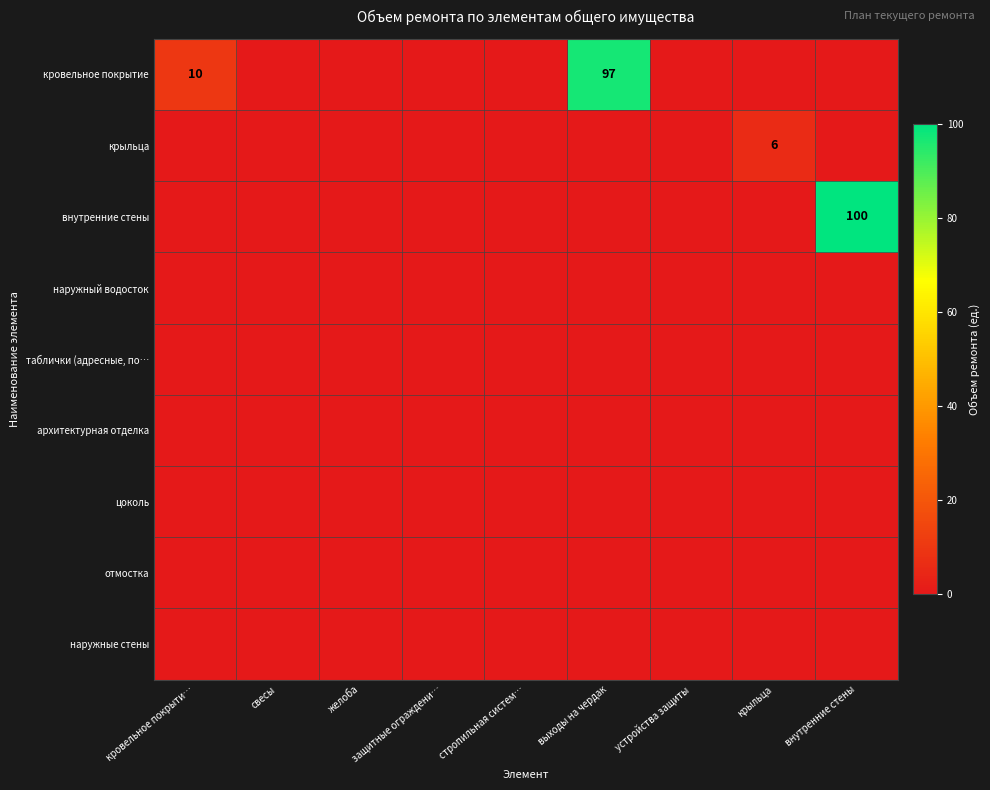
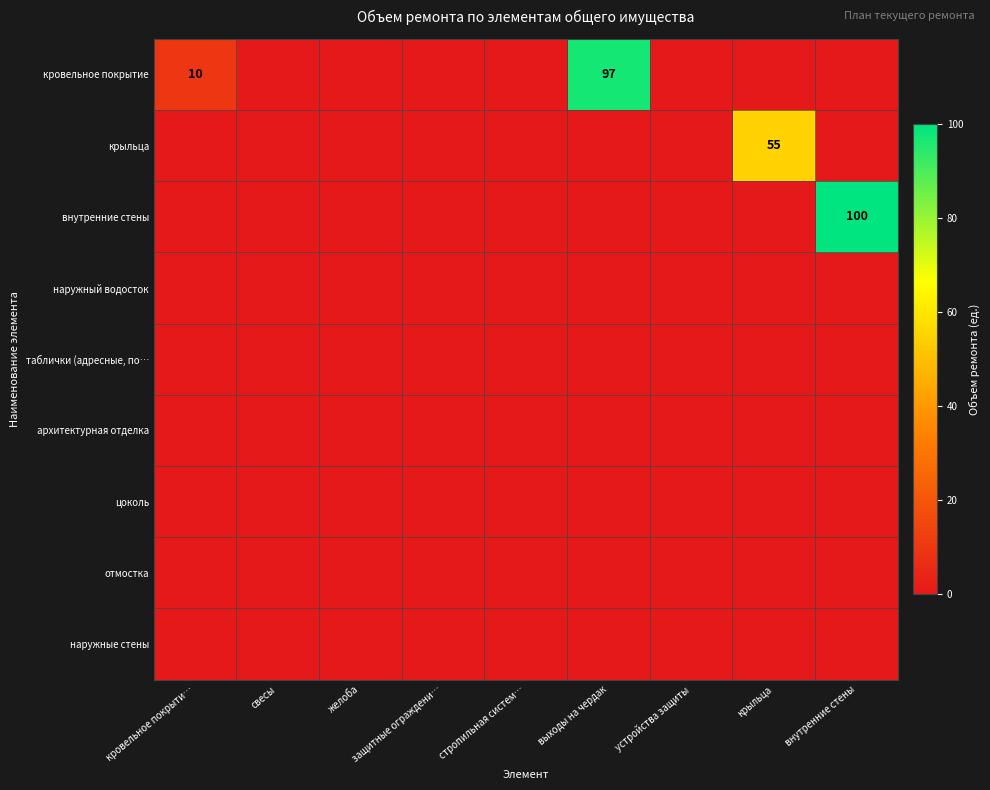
крыльца, крыльца: 6 -> 55
